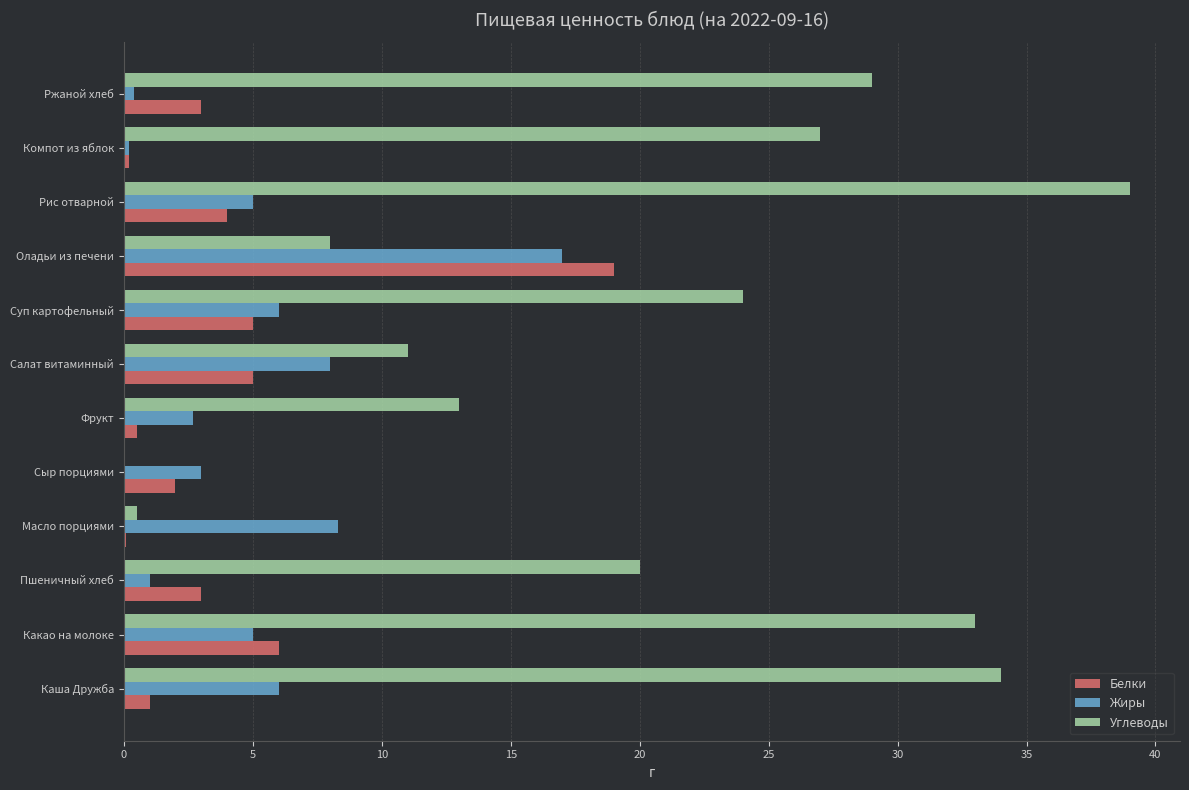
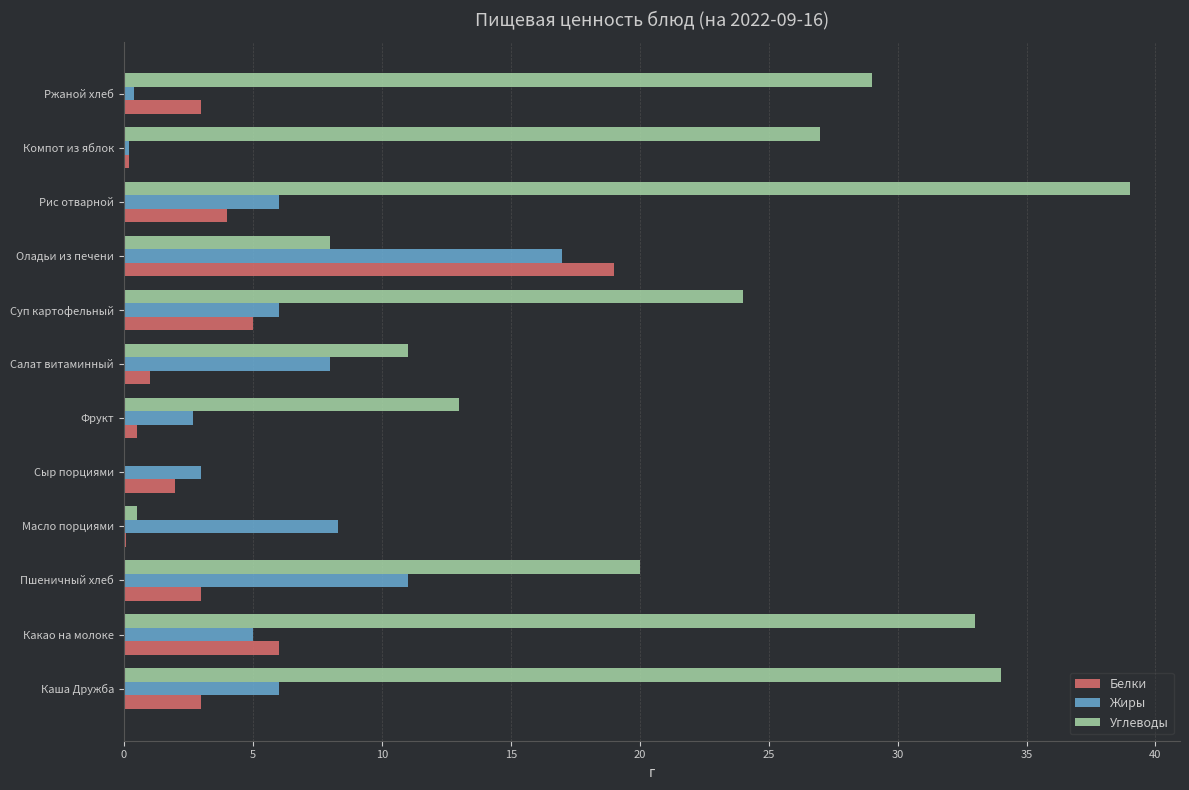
Жиры, Рис отварной: 5 -> 6
Белки, Салат витаминный: 5 -> 1
Жиры, Пшеничный хлеб: 1 -> 11
Белки, Каша Дружба: 1 -> 3
